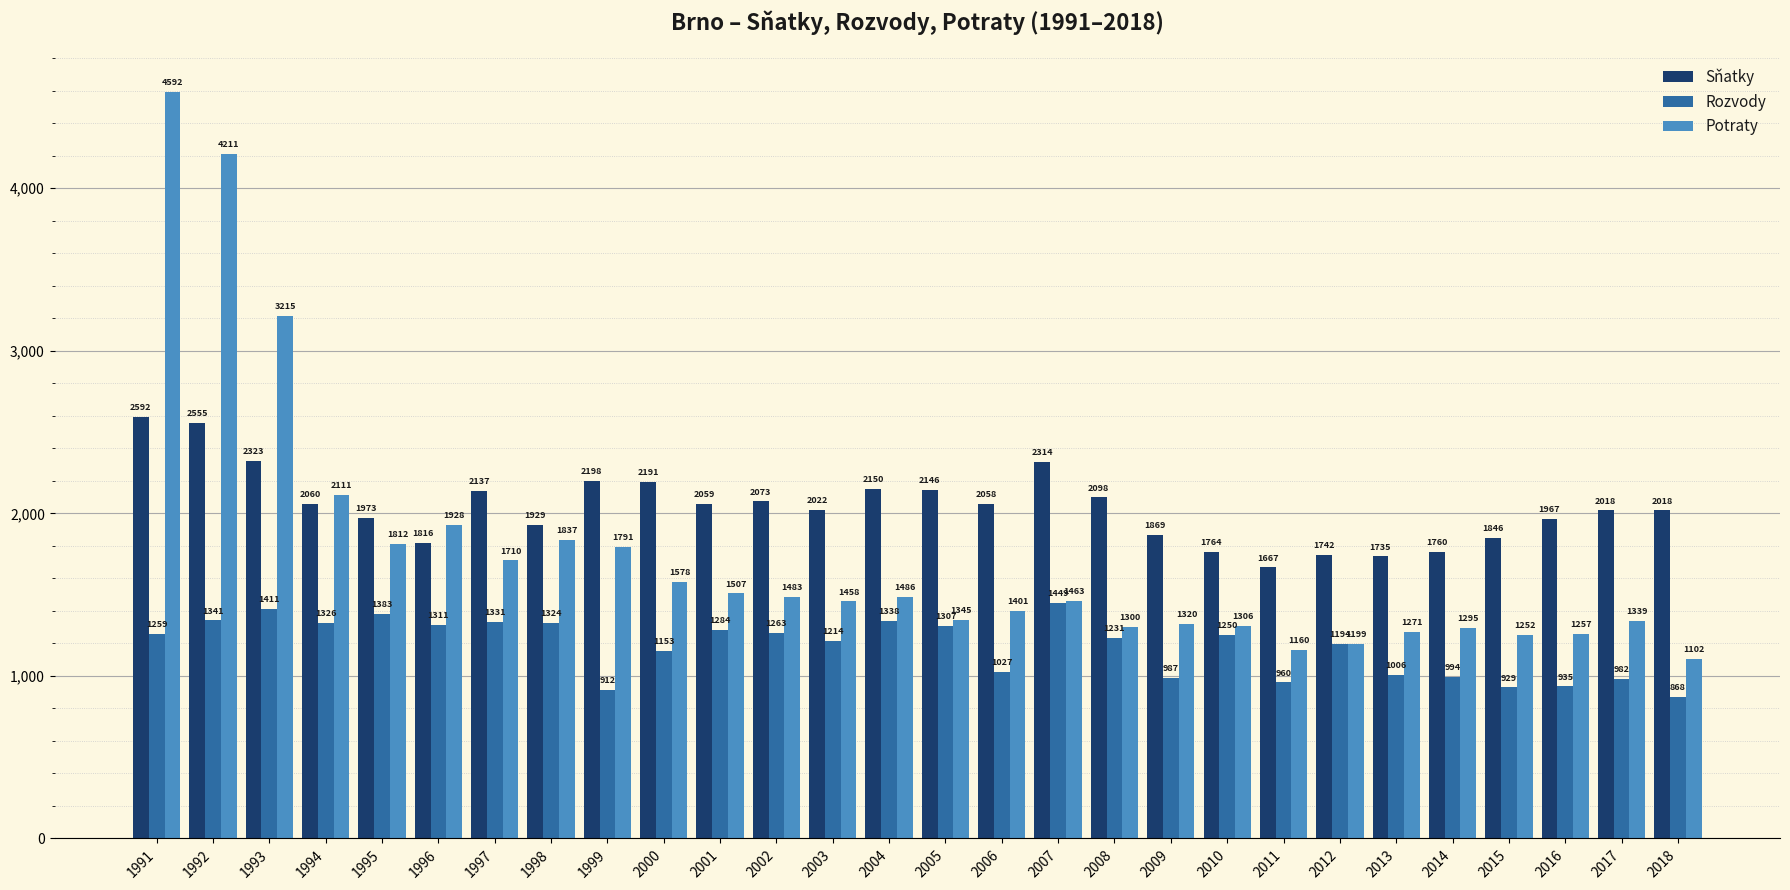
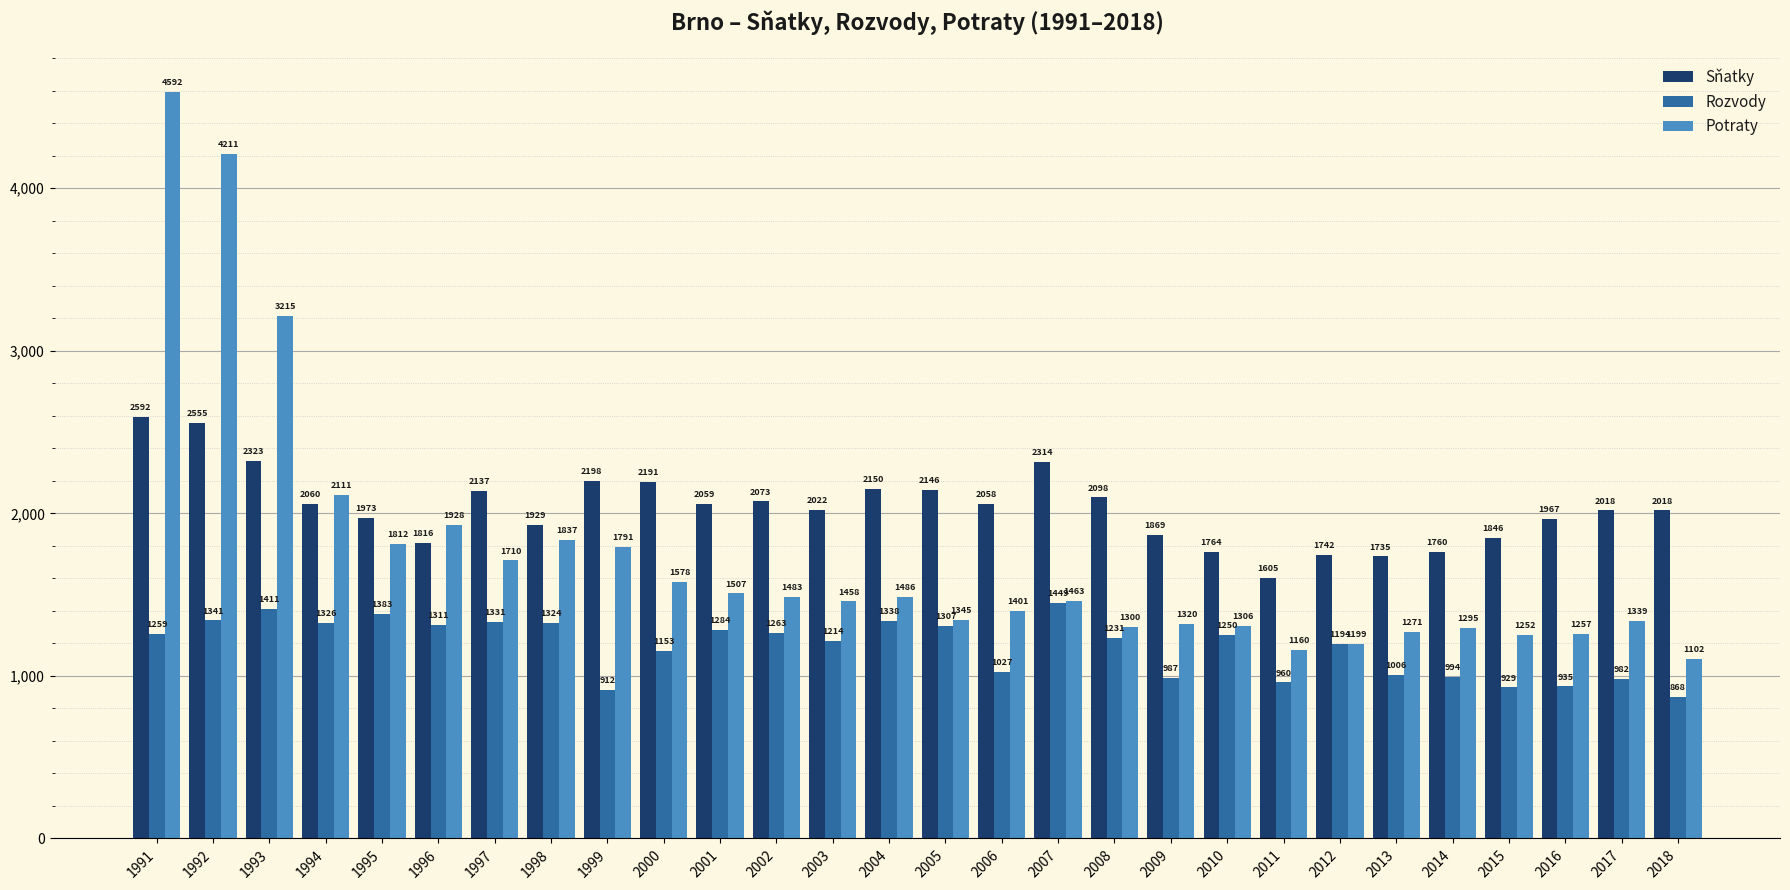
Sňatky, 2011: 1667 -> 1605
